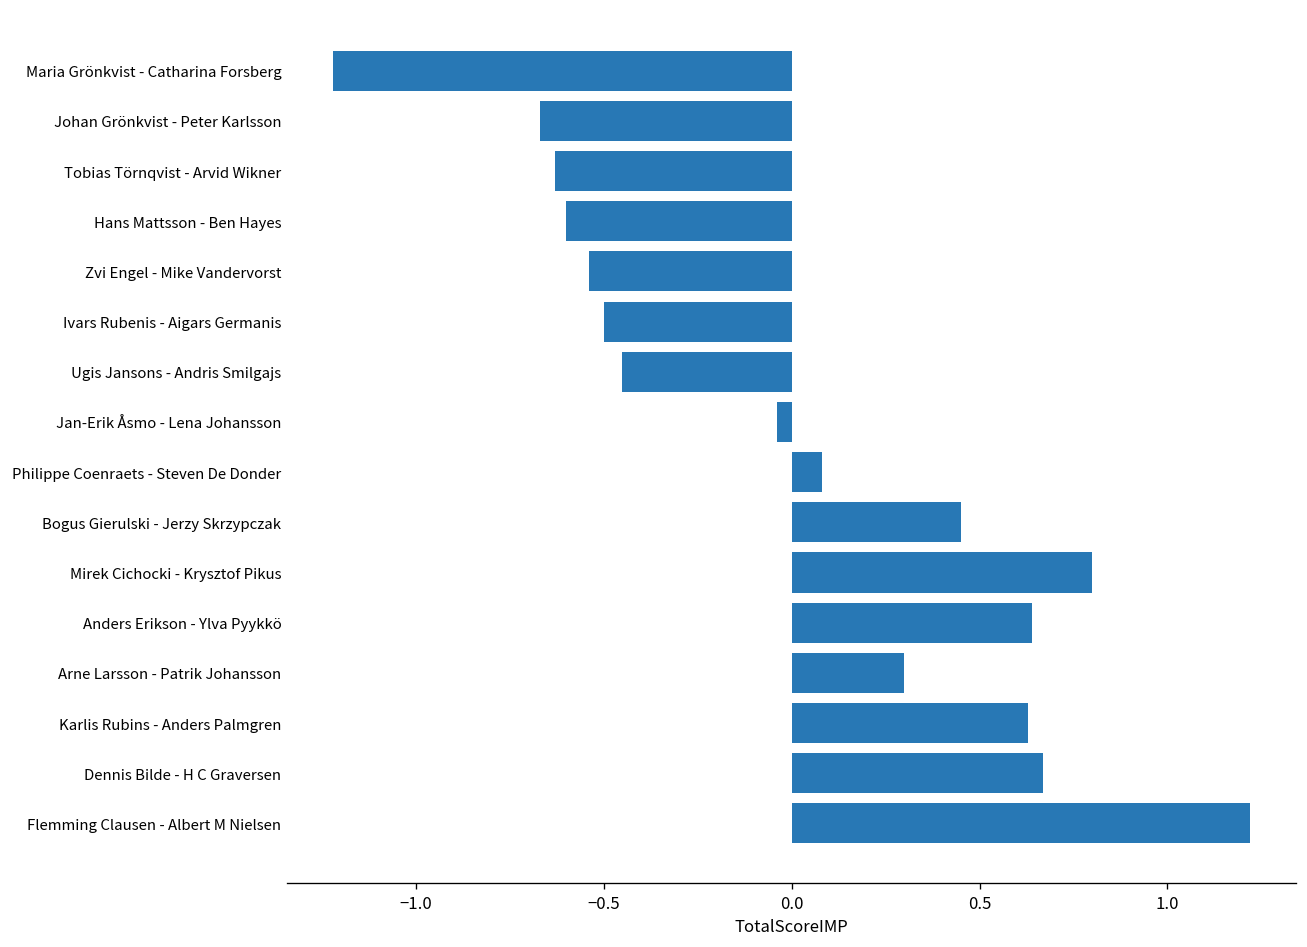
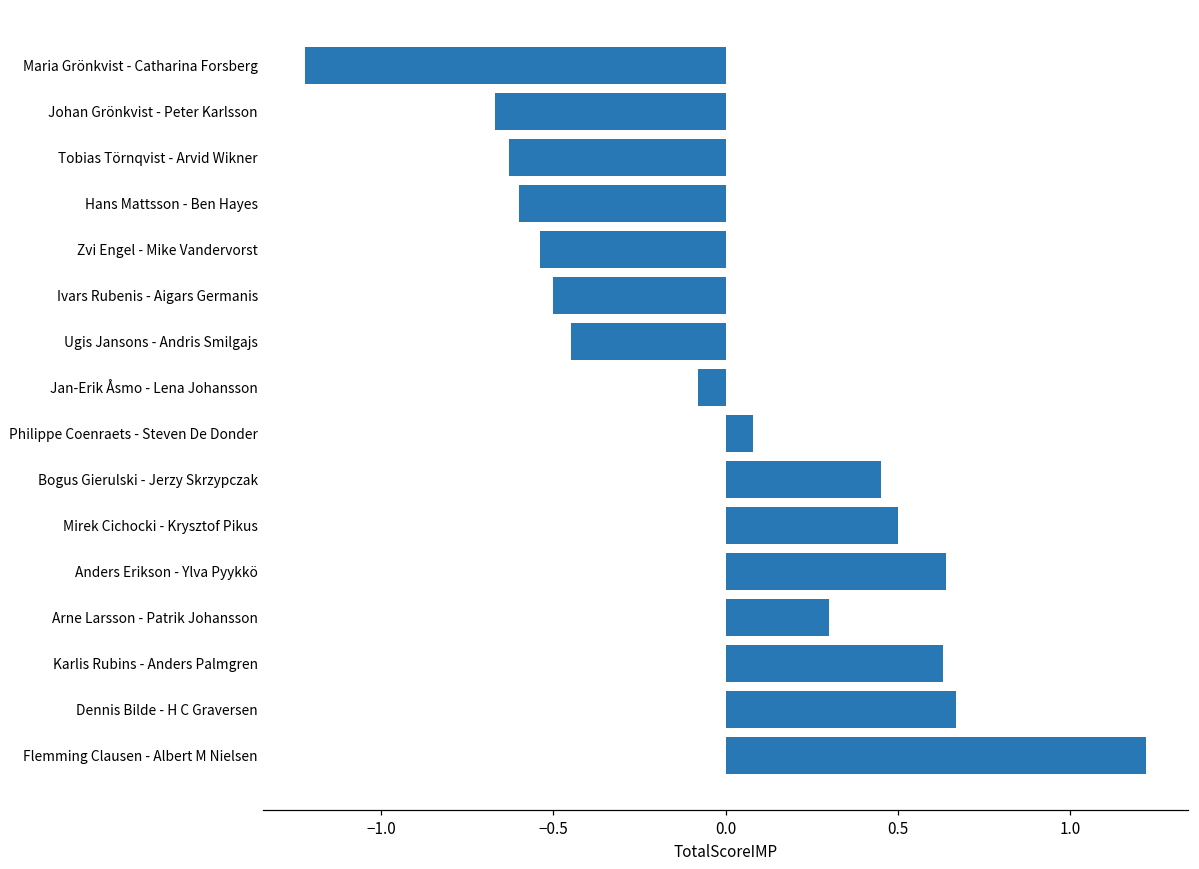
Jan-Erik Åsmo - Lena Johansson: -0.04 -> -0.08
Mirek Cichocki - Krysztof Pikus: 0.8 -> 0.5
